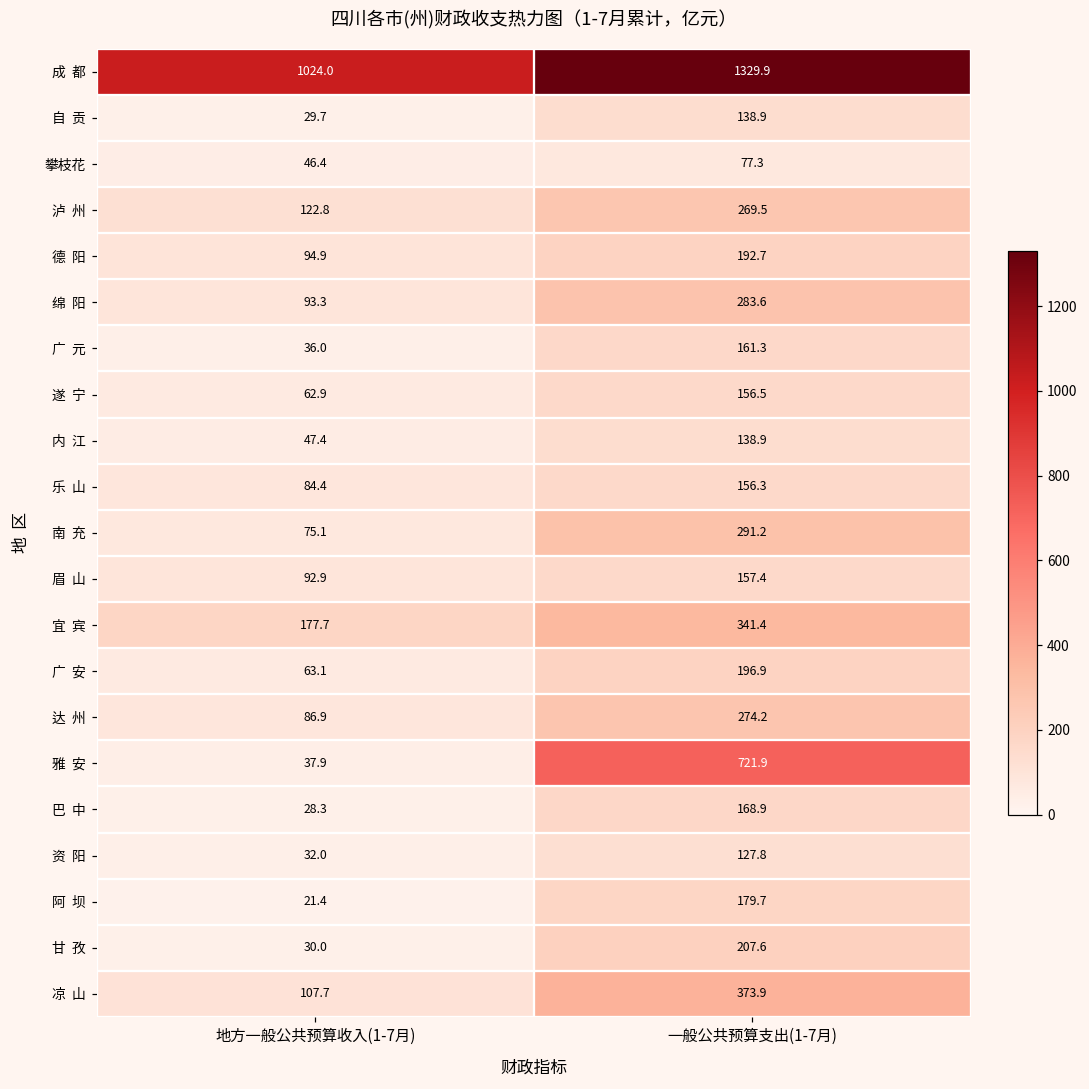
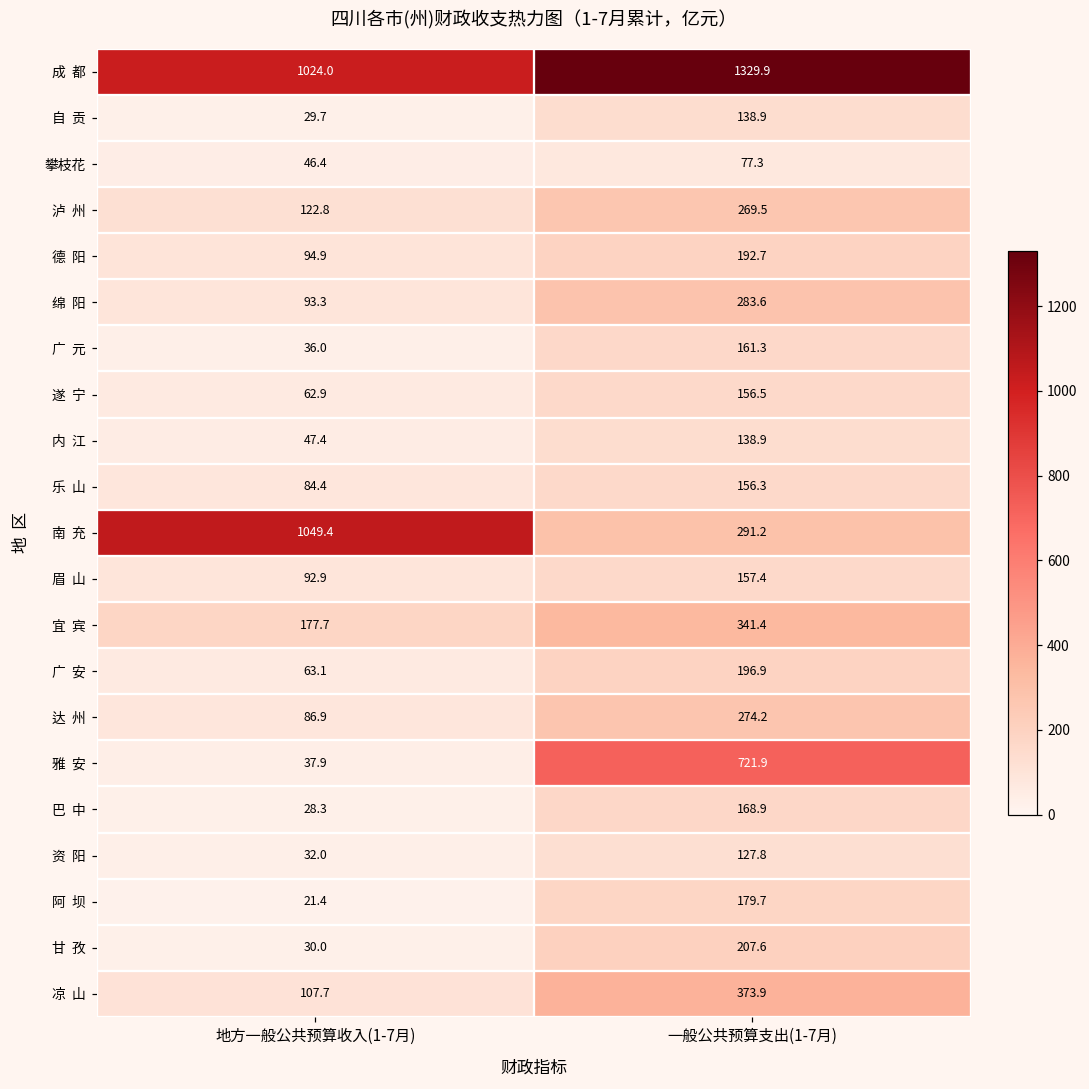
南 充, 地方一般公共预算收入(1-7月): 75.1 -> 1049.4
